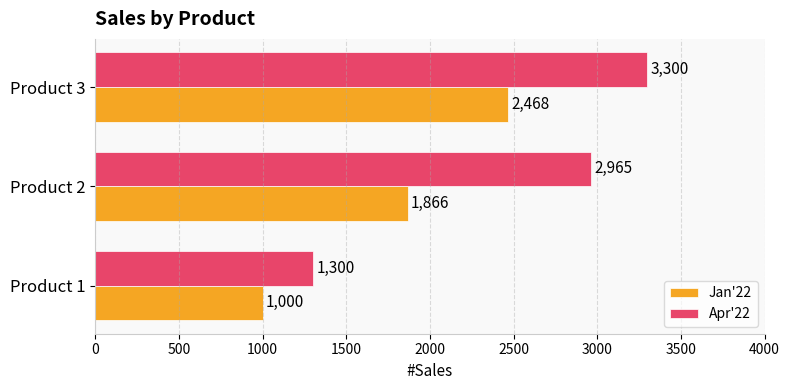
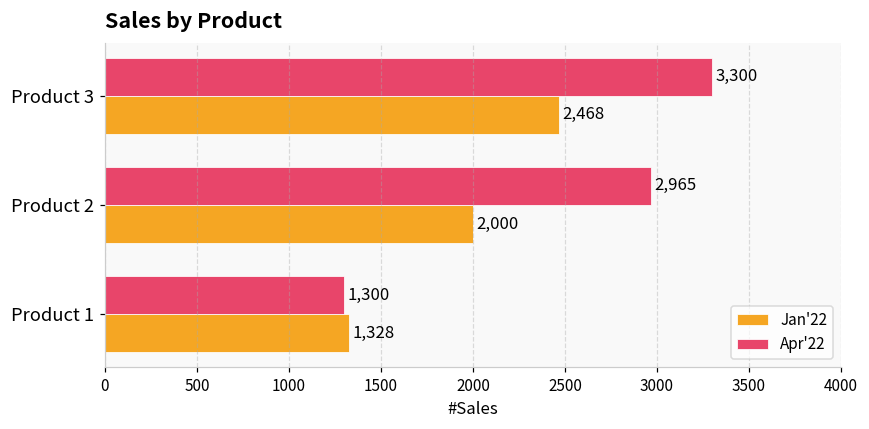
Jan'22, Product 2: 1,866 -> 2,000
Jan'22, Product 1: 1,000 -> 1,328
